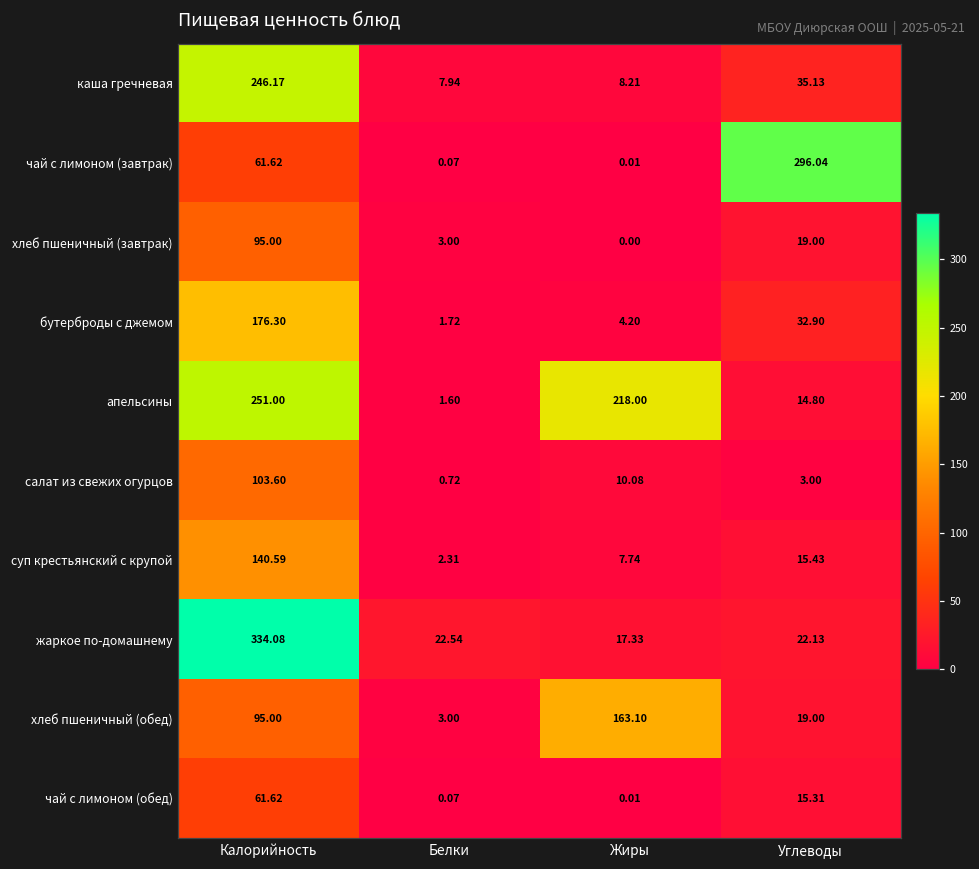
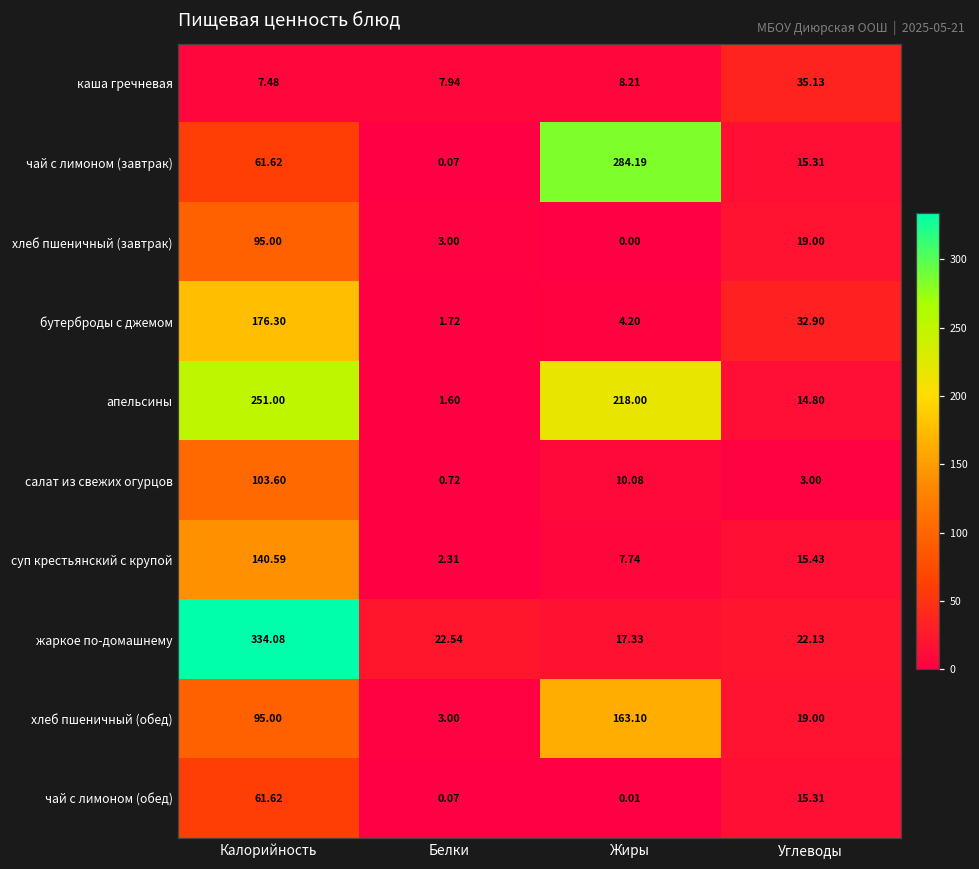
каша гречневая, Калорийность: 246.17 -> 7.48
чай с лимоном (завтрак), Жиры: 0.01 -> 284.19
чай с лимоном (завтрак), Углеводы: 296.04 -> 15.31
